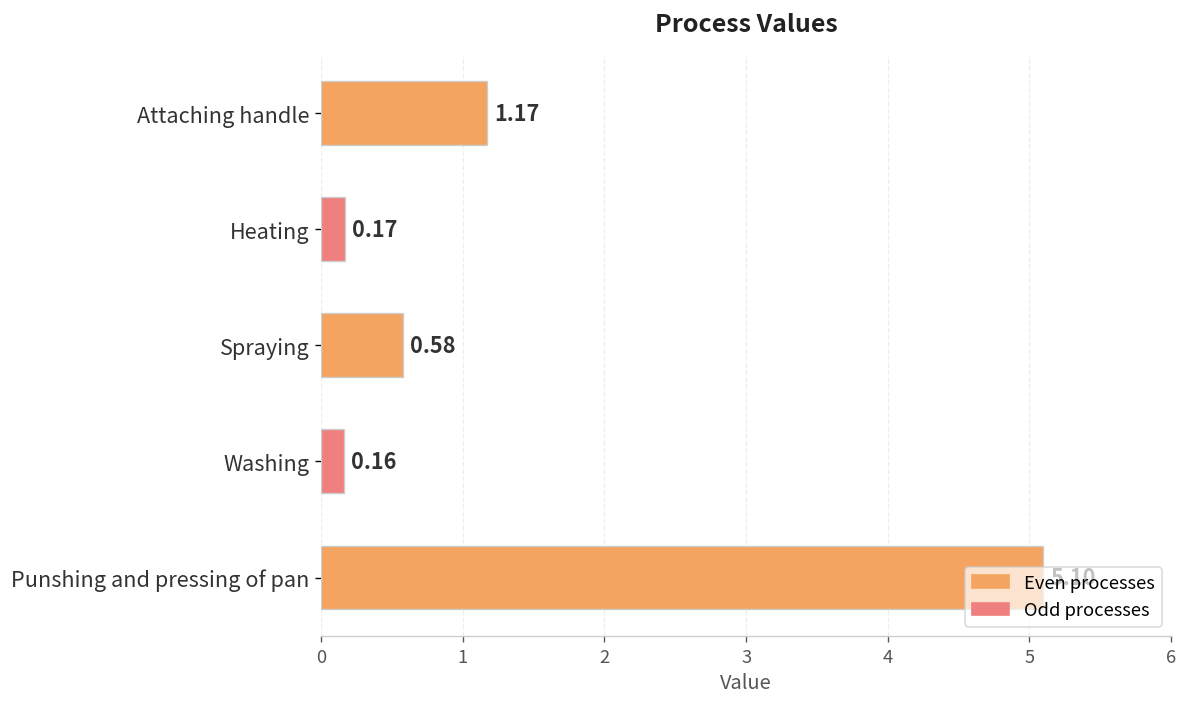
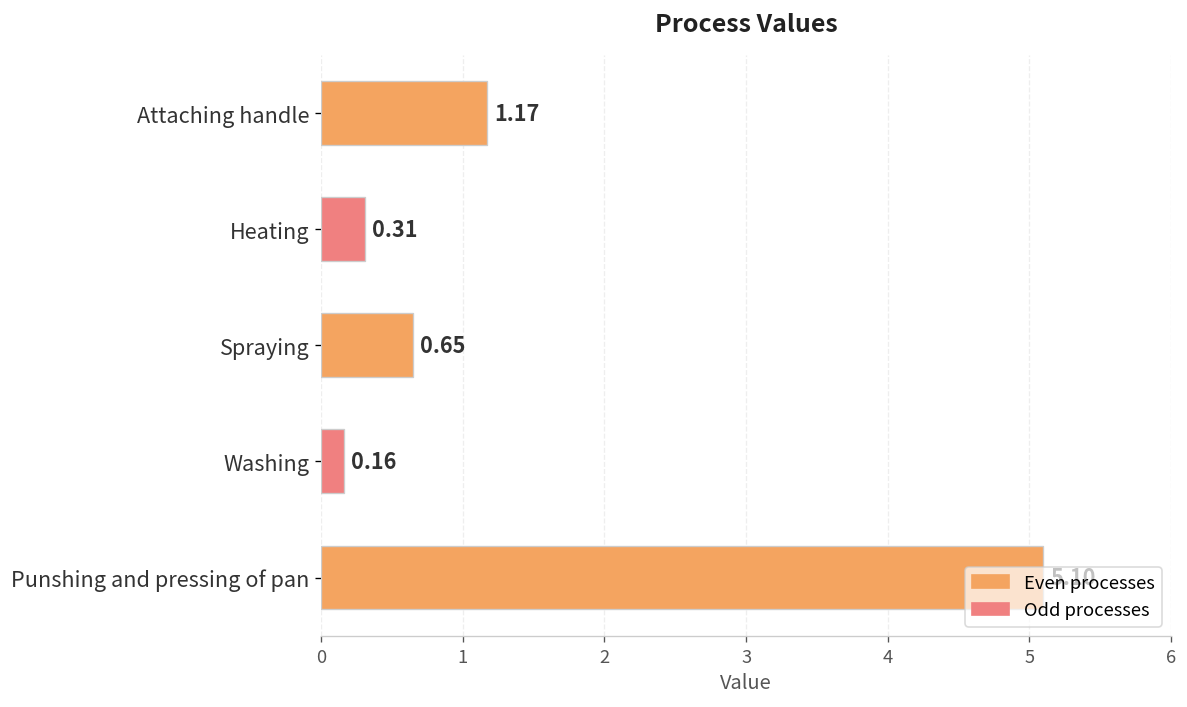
Heating: 0.17 -> 0.31
Spraying: 0.58 -> 0.65
